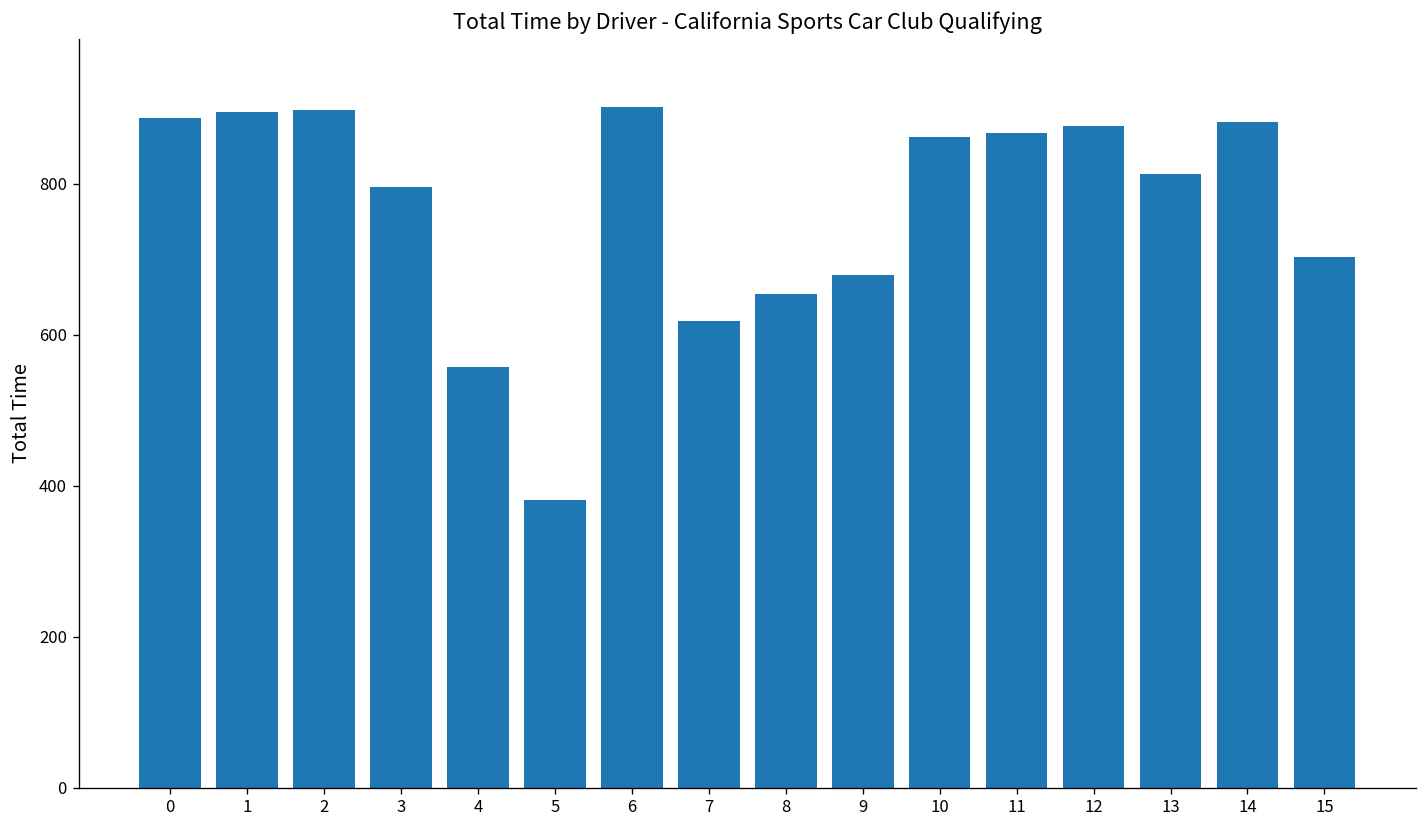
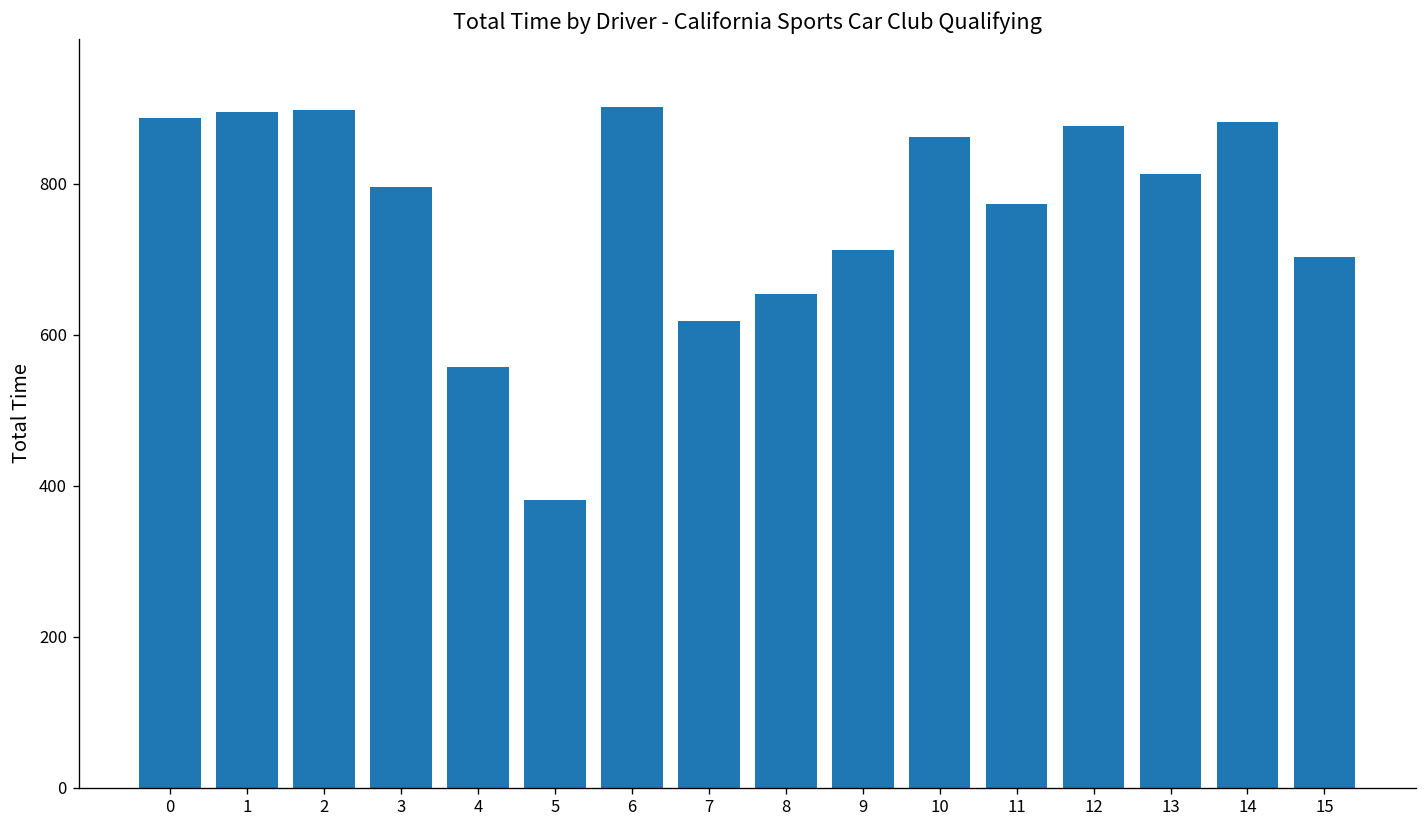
9: 680 -> 710
11: 870 -> 770
